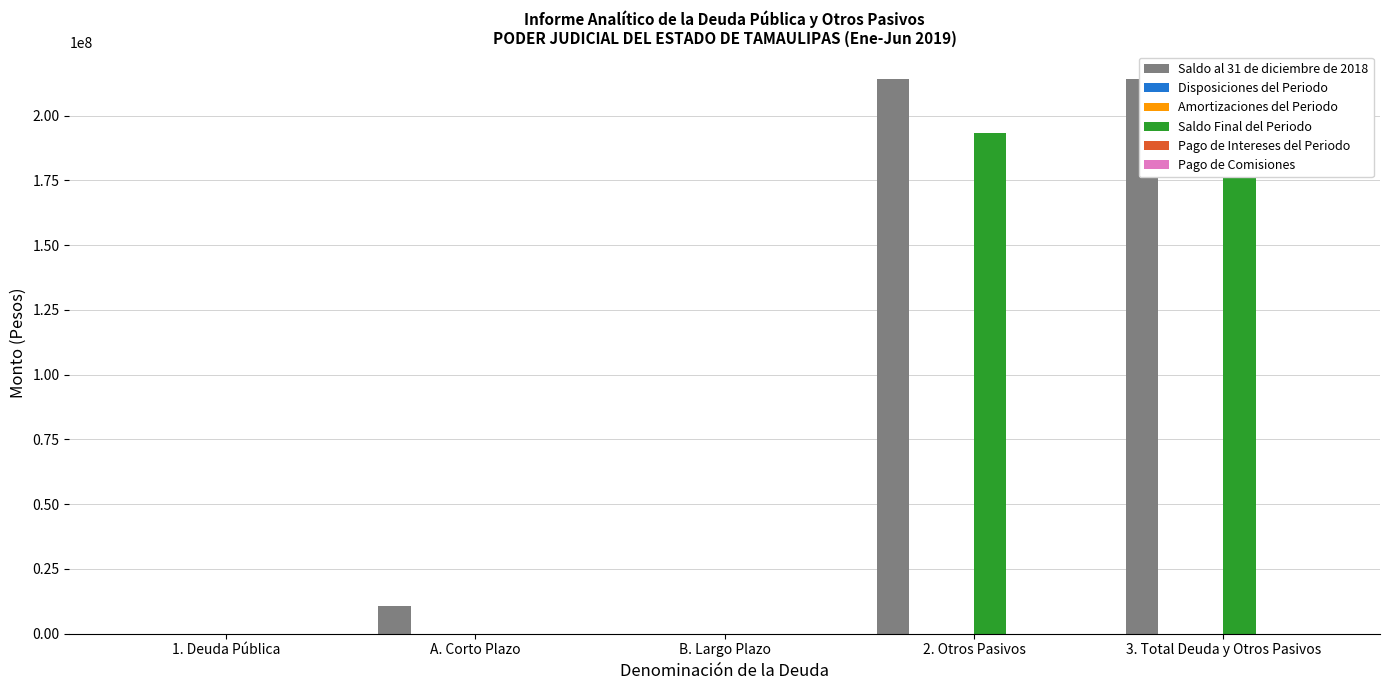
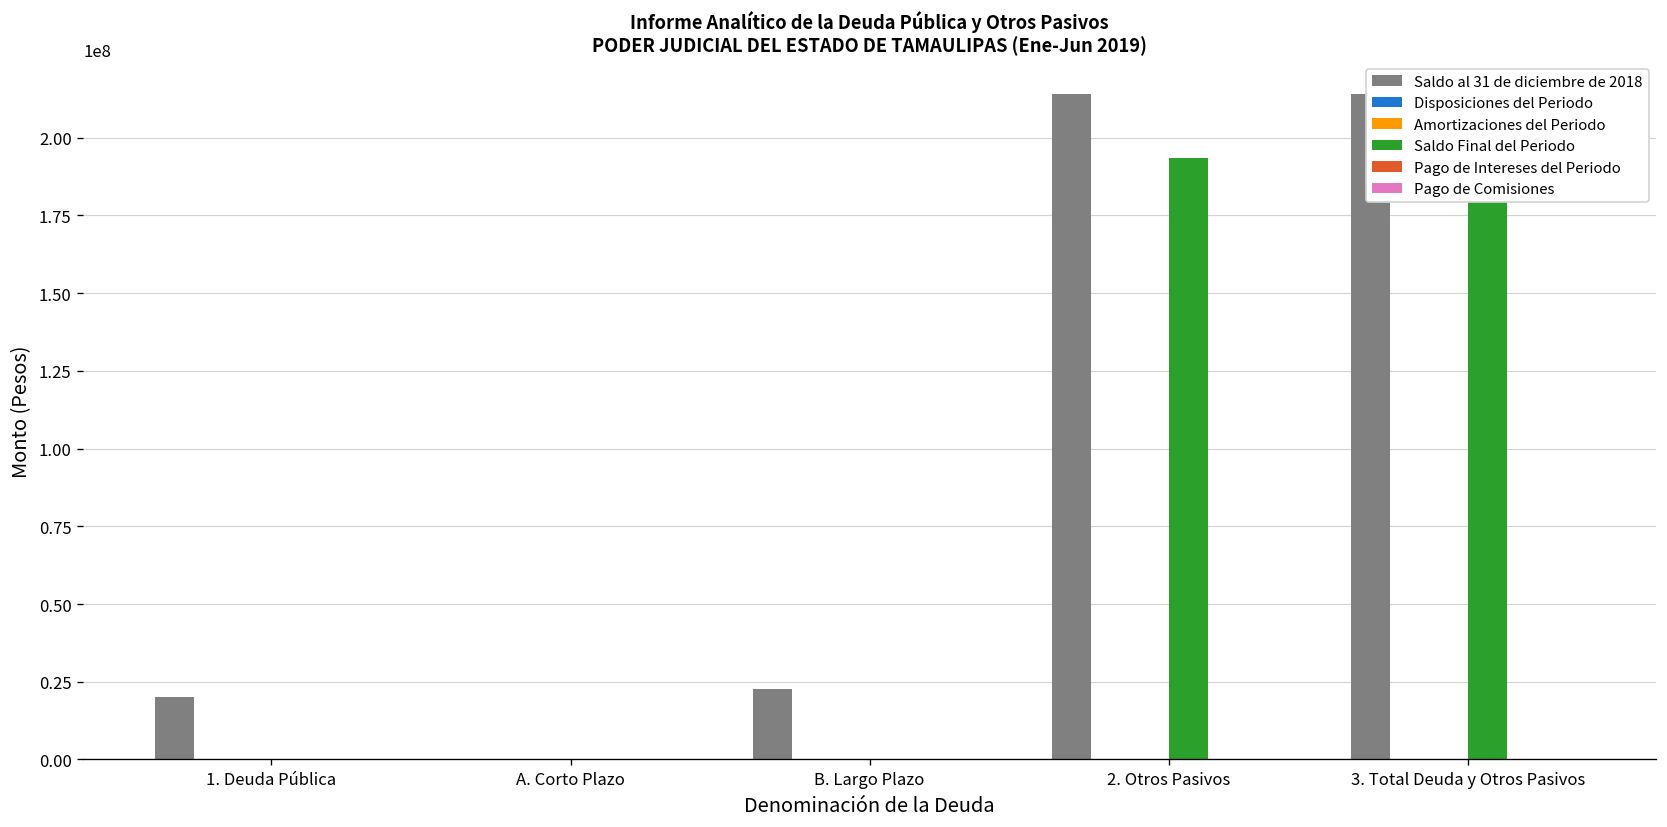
Saldo al 31 de diciembre de 2018, 1. Deuda Pública: 0 -> 20000000
Saldo al 31 de diciembre de 2018, A. Corto Plazo: 11000000 -> 0
Saldo al 31 de diciembre de 2018, B. Largo Plazo: 0 -> 23000000
